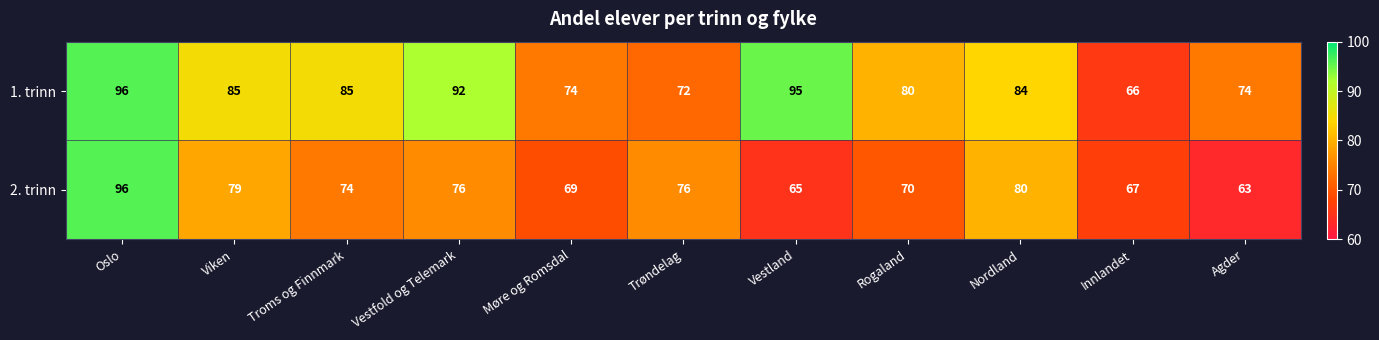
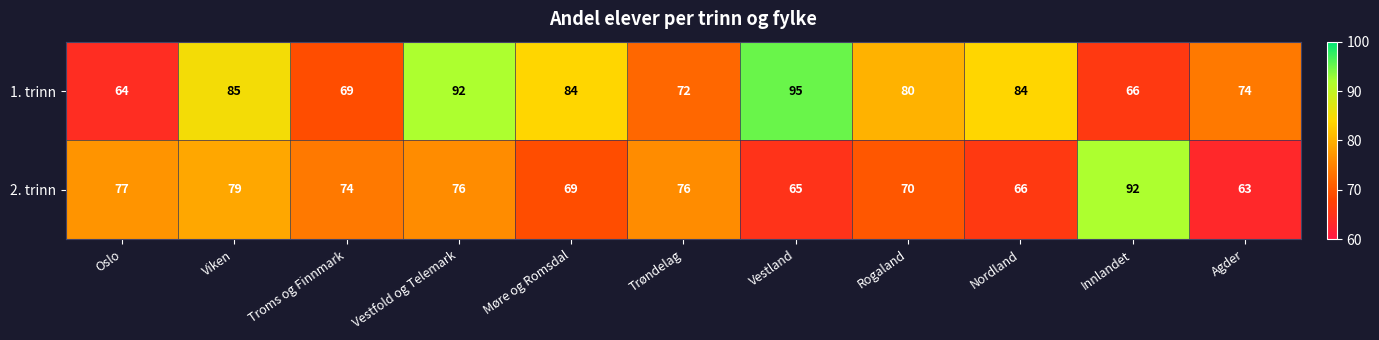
1. trinn, Oslo: 96 -> 64
1. trinn, Troms og Finnmark: 85 -> 69
1. trinn, Møre og Romsdal: 74 -> 84
2. trinn, Oslo: 96 -> 77
2. trinn, Nordland: 80 -> 66
2. trinn, Innlandet: 67 -> 92
